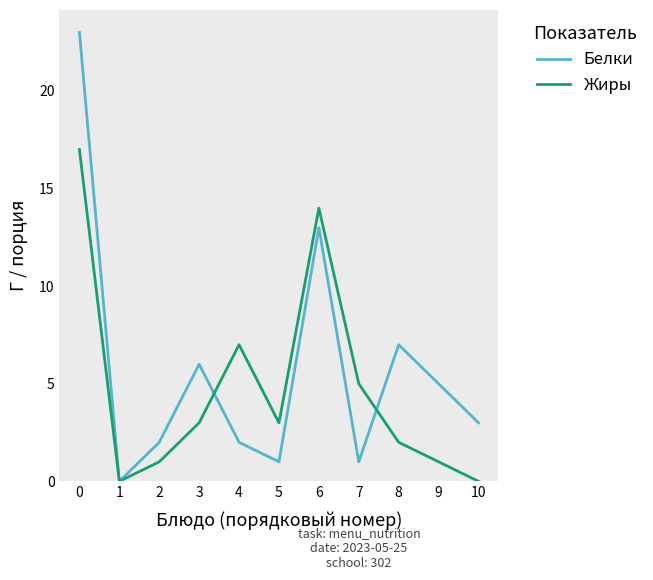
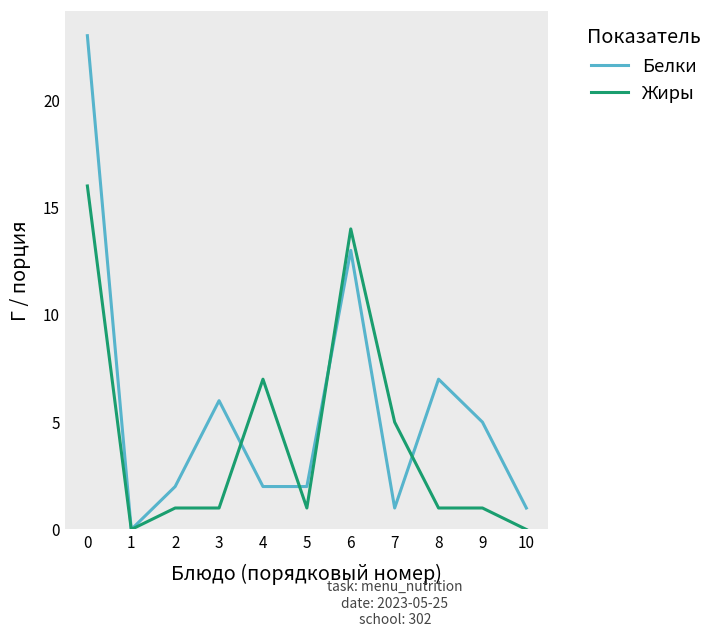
Жиры, 0: 17 -> 16
Жиры, 3: 3 -> 1
Белки, 5: 1 -> 2
Жиры, 5: 3 -> 1
Жиры, 8: 2 -> 1
Белки, 10: 3 -> 1
